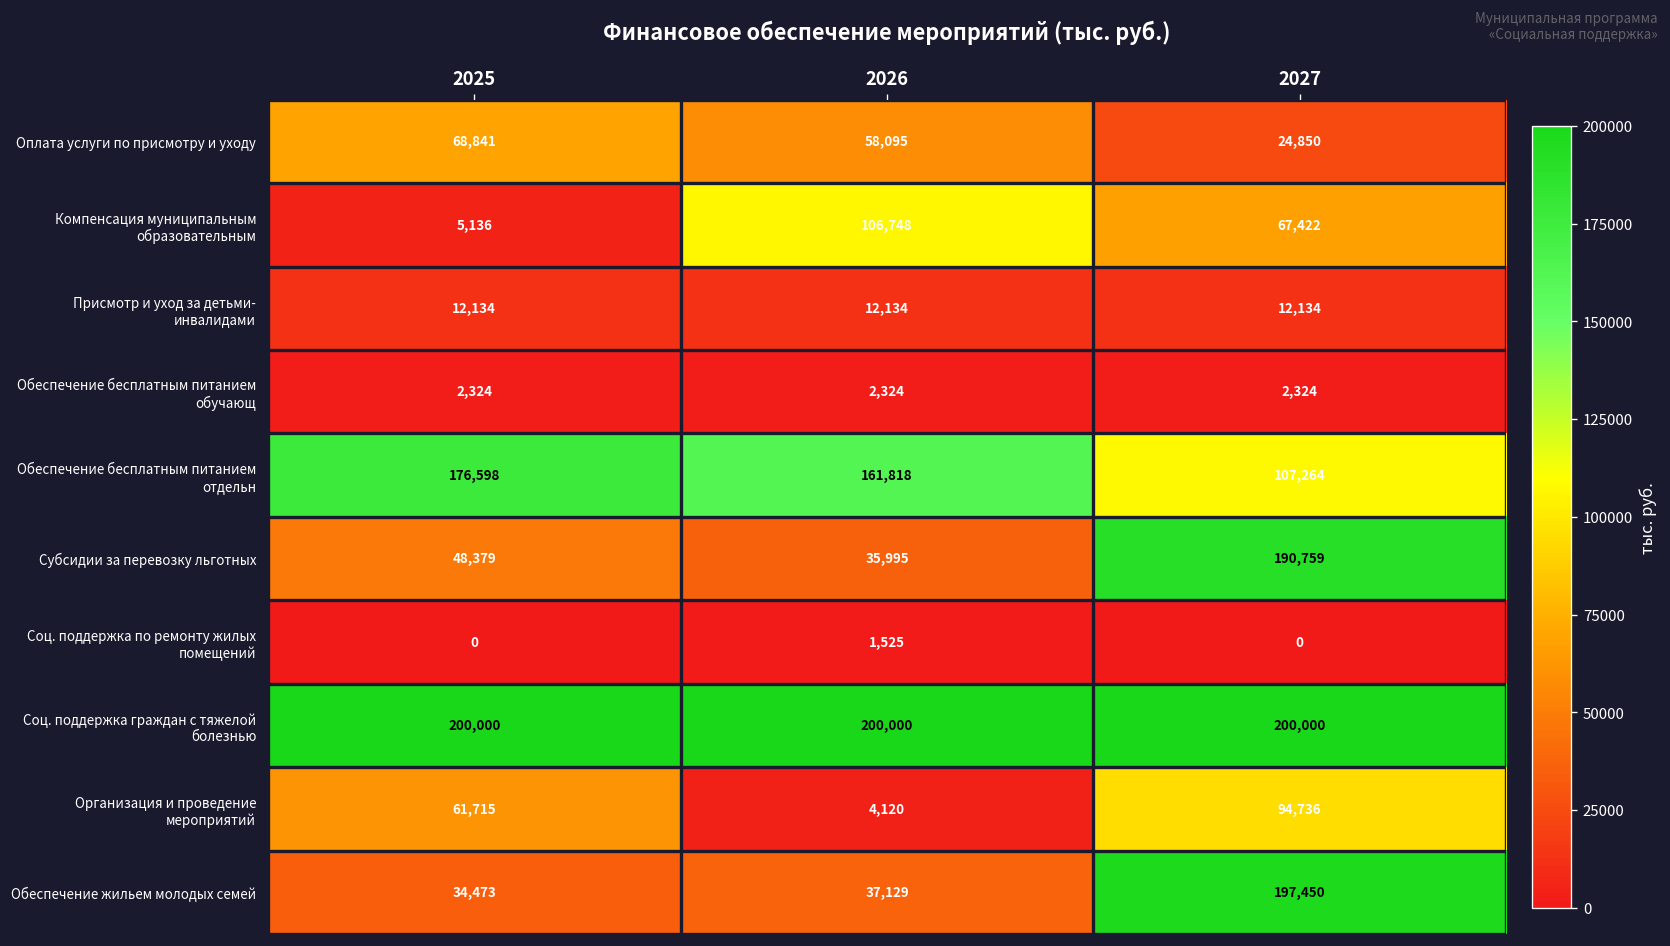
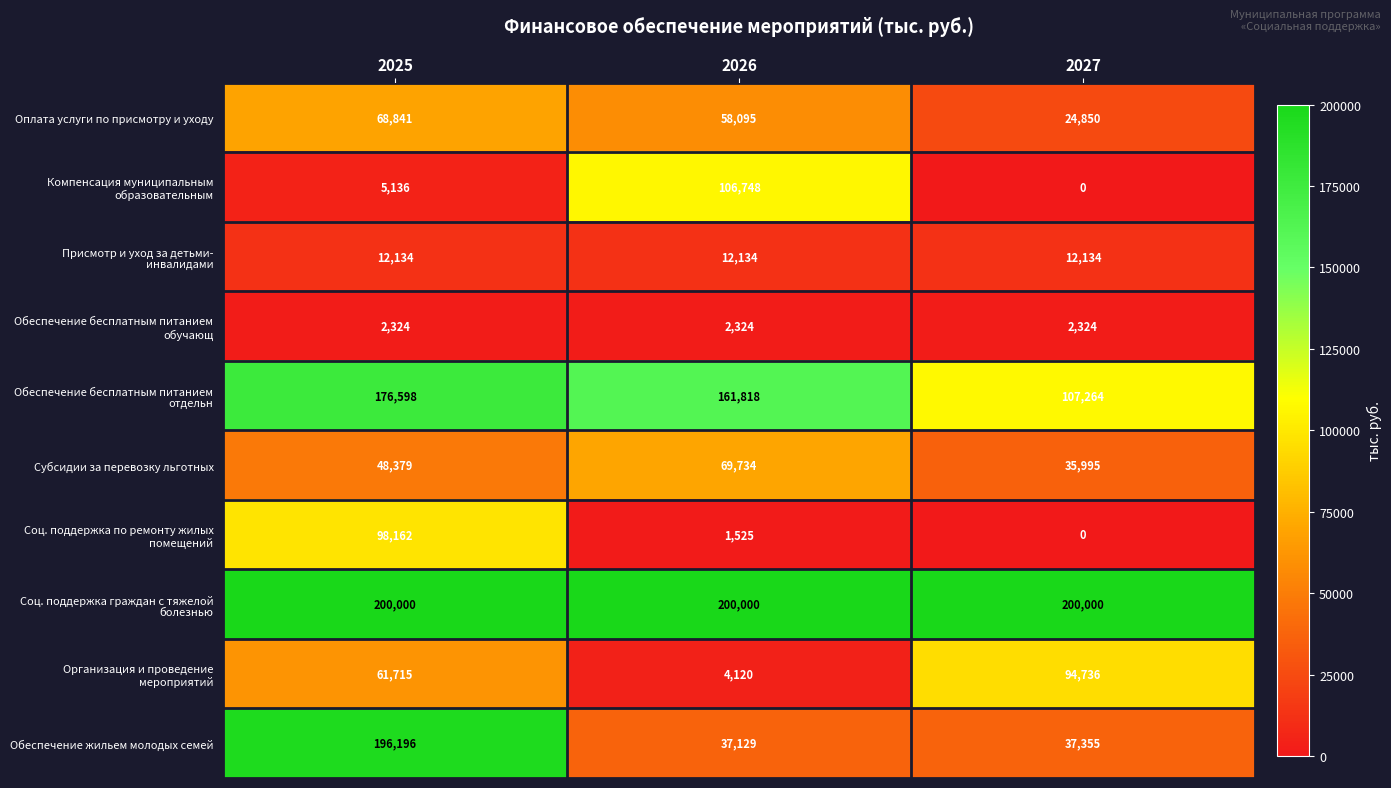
Компенсация муниципальным образовательным, 2027: 67,422 -> 0
Субсидии за перевозку льготных, 2026: 35,995 -> 69,734
Субсидии за перевозку льготных, 2027: 190,759 -> 35,995
Соц. поддержка по ремонту жилых помещений, 2025: 0 -> 98,162
Обеспечение жильем молодых семей, 2025: 34,473 -> 196,196
Обеспечение жильем молодых семей, 2027: 197,450 -> 37,355
